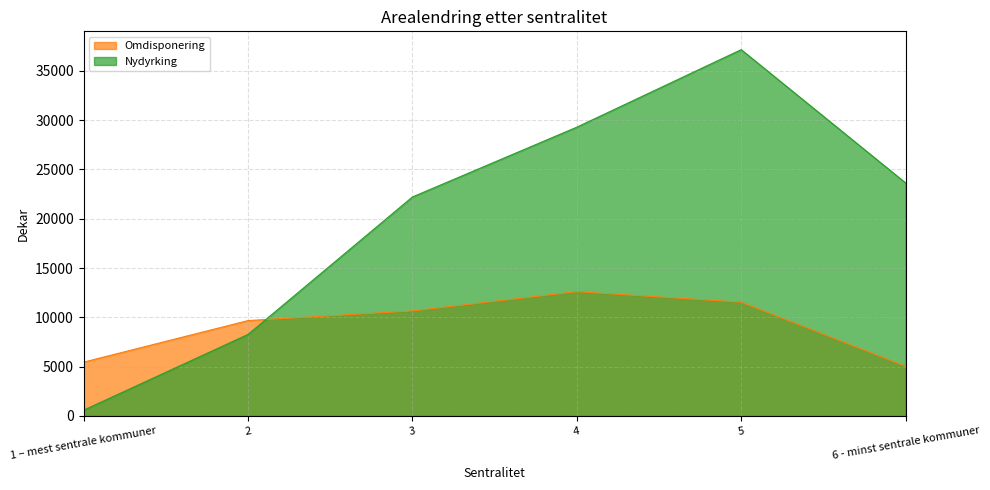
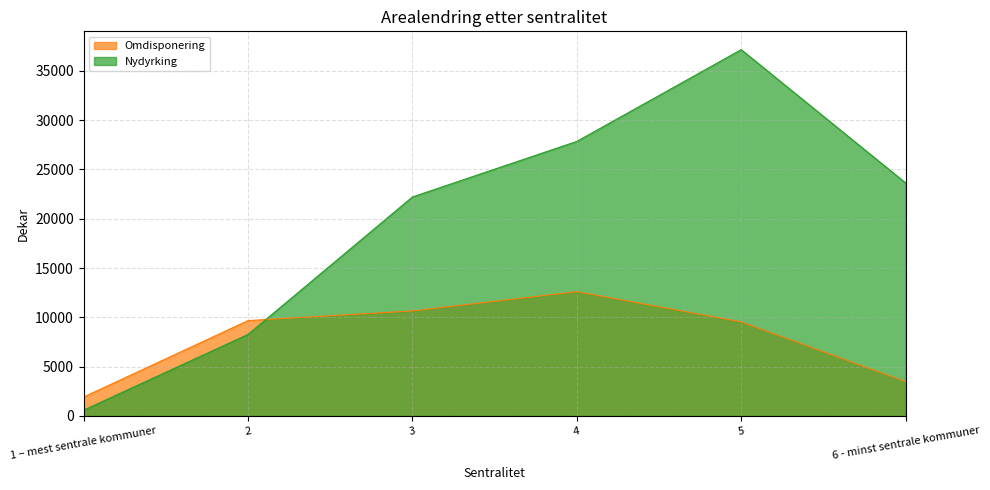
Omdisponering, 1 – mest sentrale kommuner: 5000 -> 2000
Nydyrking, 4: 29000 -> 28000
Omdisponering, 5: 12000 -> 10000
Omdisponering, 6 - minst sentrale kommuner: 5000 -> 3000
